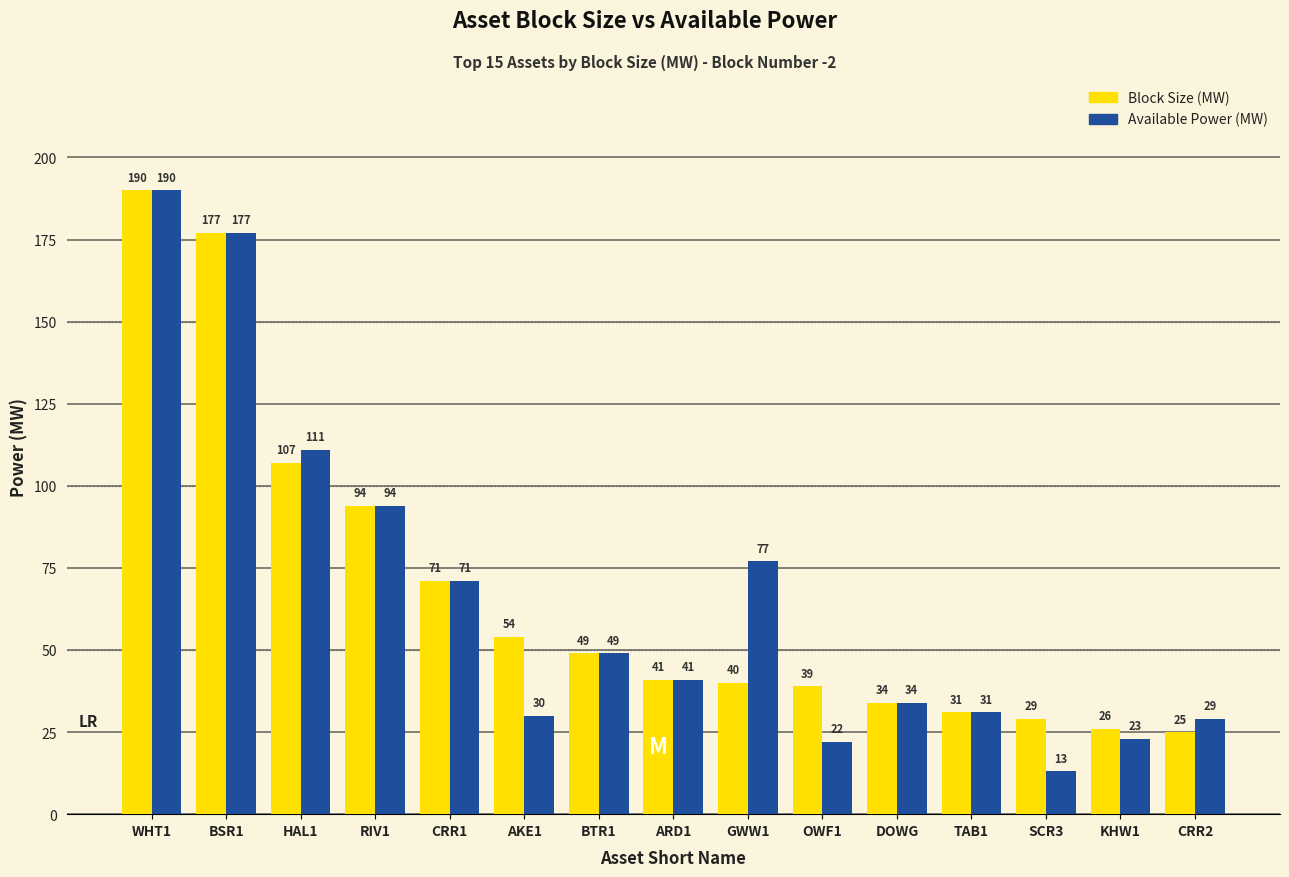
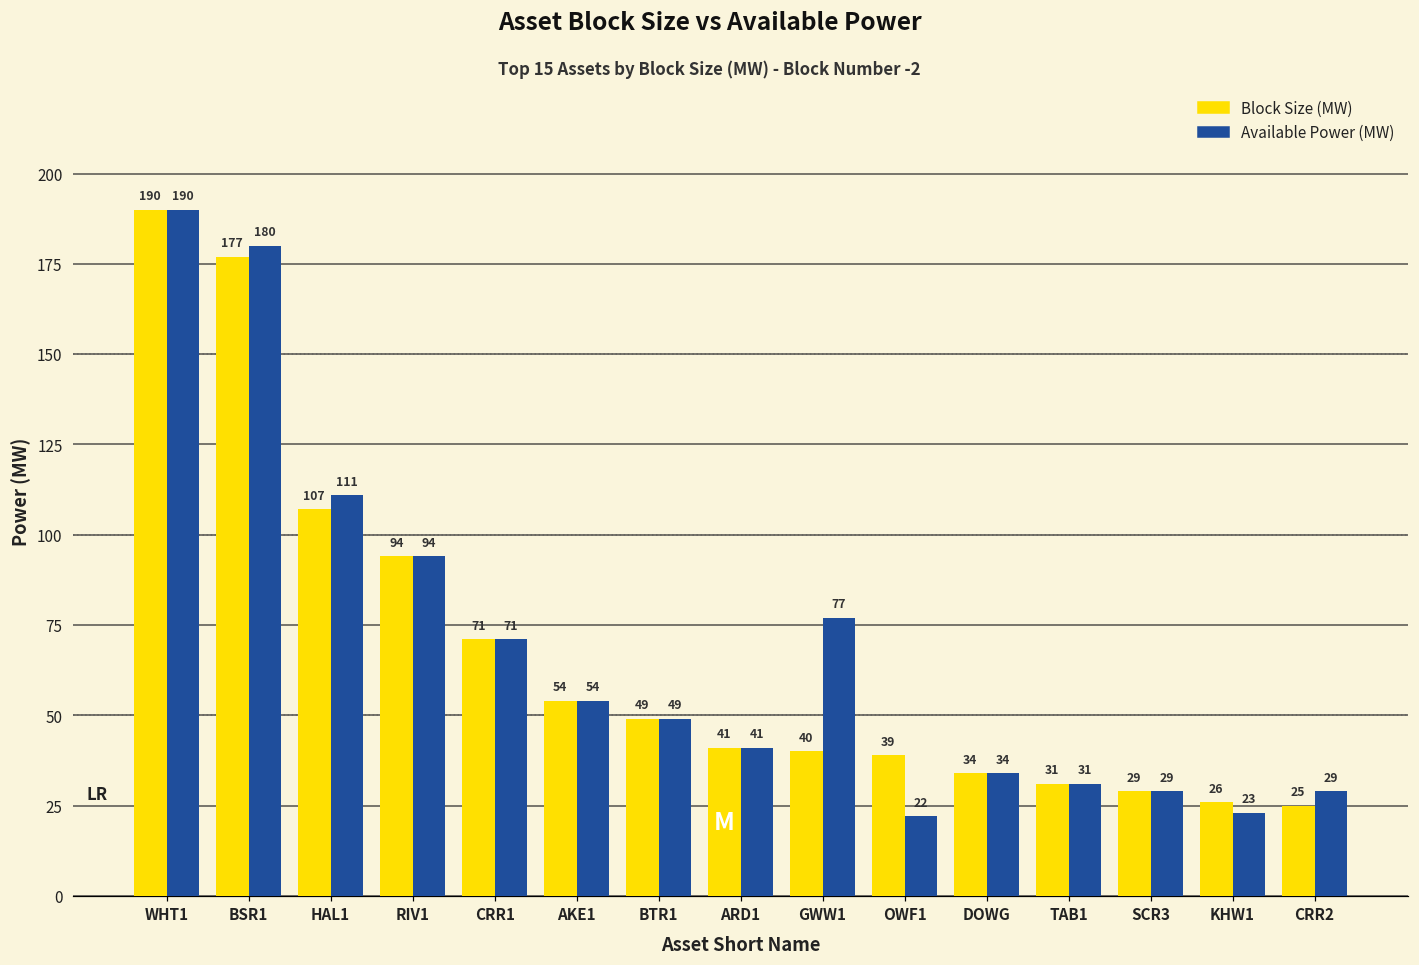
Available Power (MW), BSR1: 177 -> 180
Available Power (MW), AKE1: 30 -> 54
Available Power (MW), SCR3: 13 -> 29
